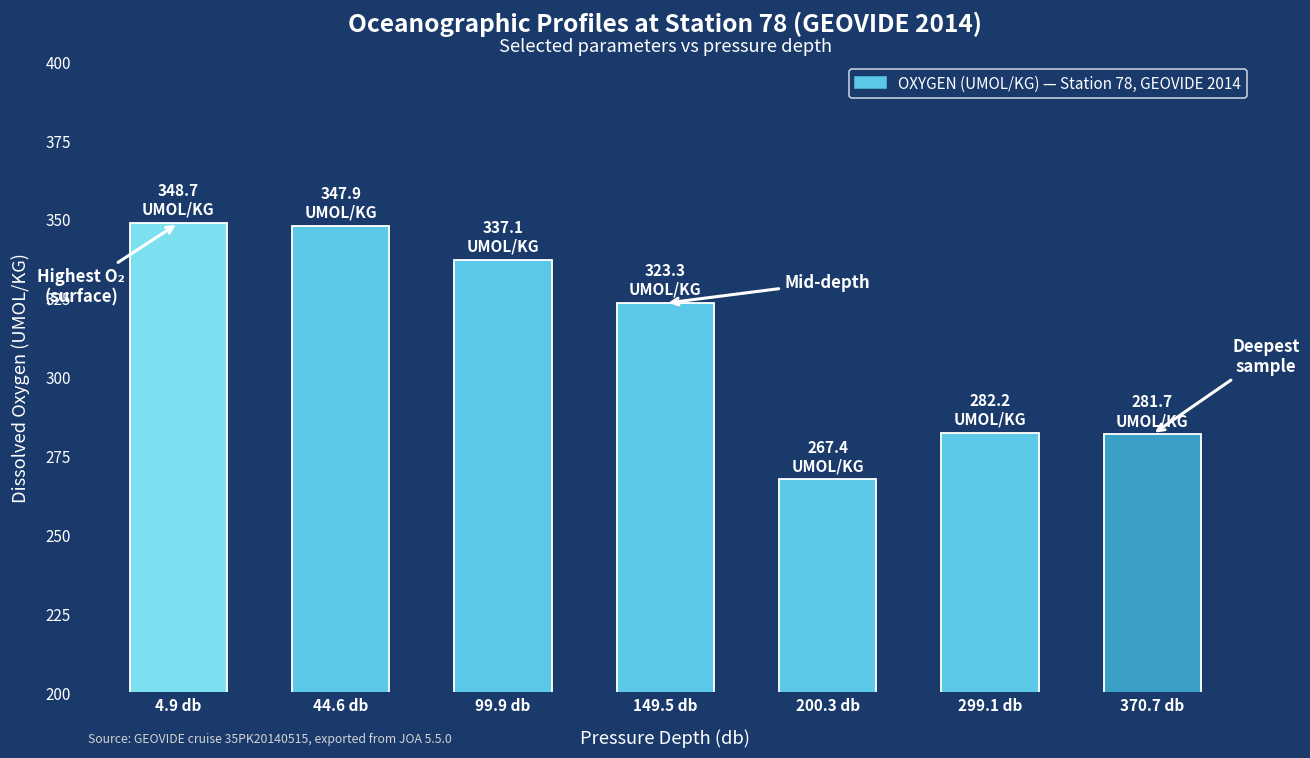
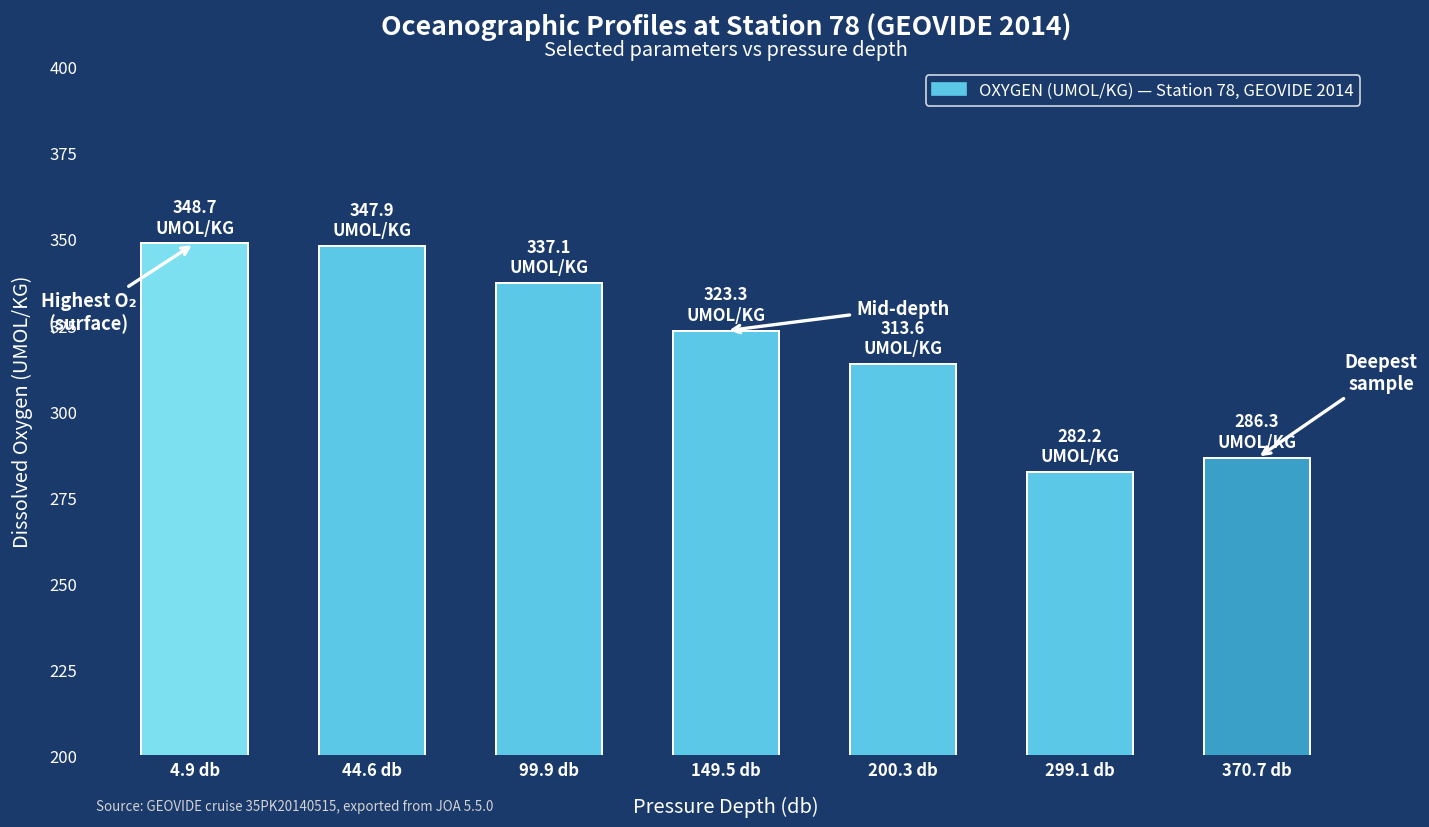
200.3 db: 267.4 -> 313.6
370.7 db: 281.7 -> 286.3
